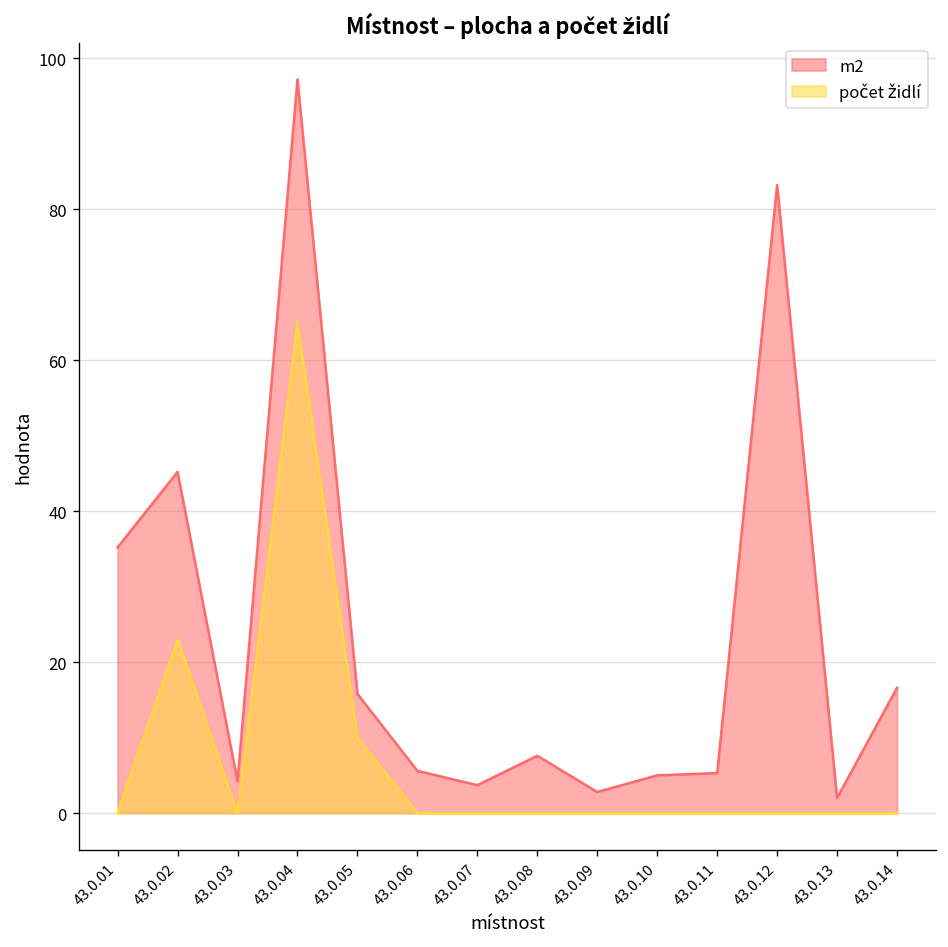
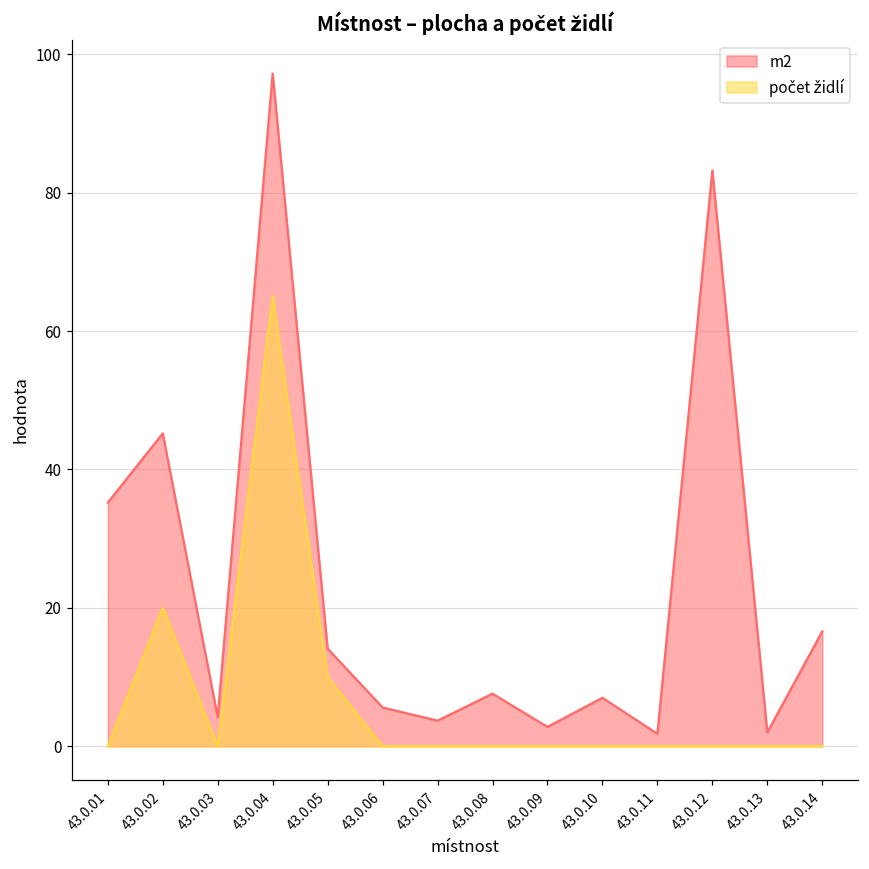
počet židlí, 43.0.02: 23 -> 20
m2, 43.0.05: 16 -> 14
m2, 43.0.10: 5 -> 7
m2, 43.0.11: 5 -> 2
